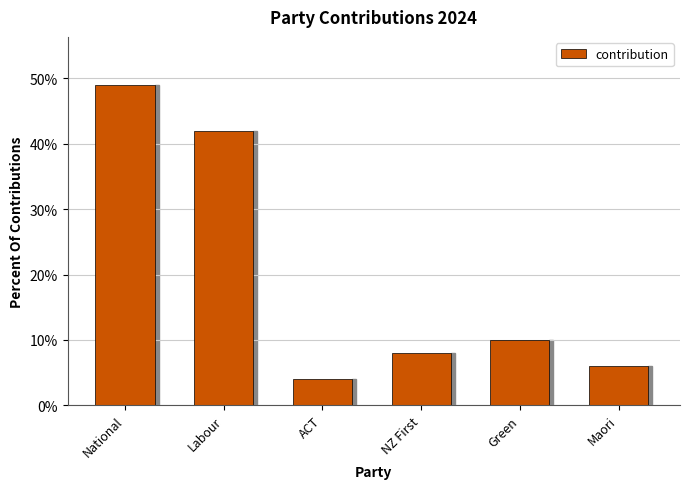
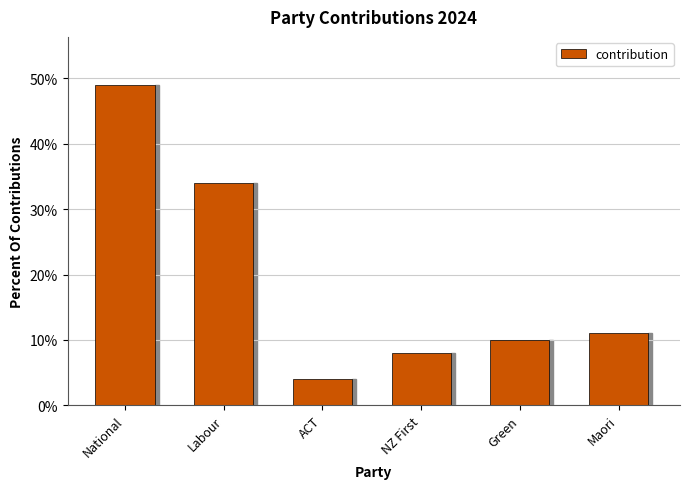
Labour: 42% -> 34%
Maori: 6% -> 11%
